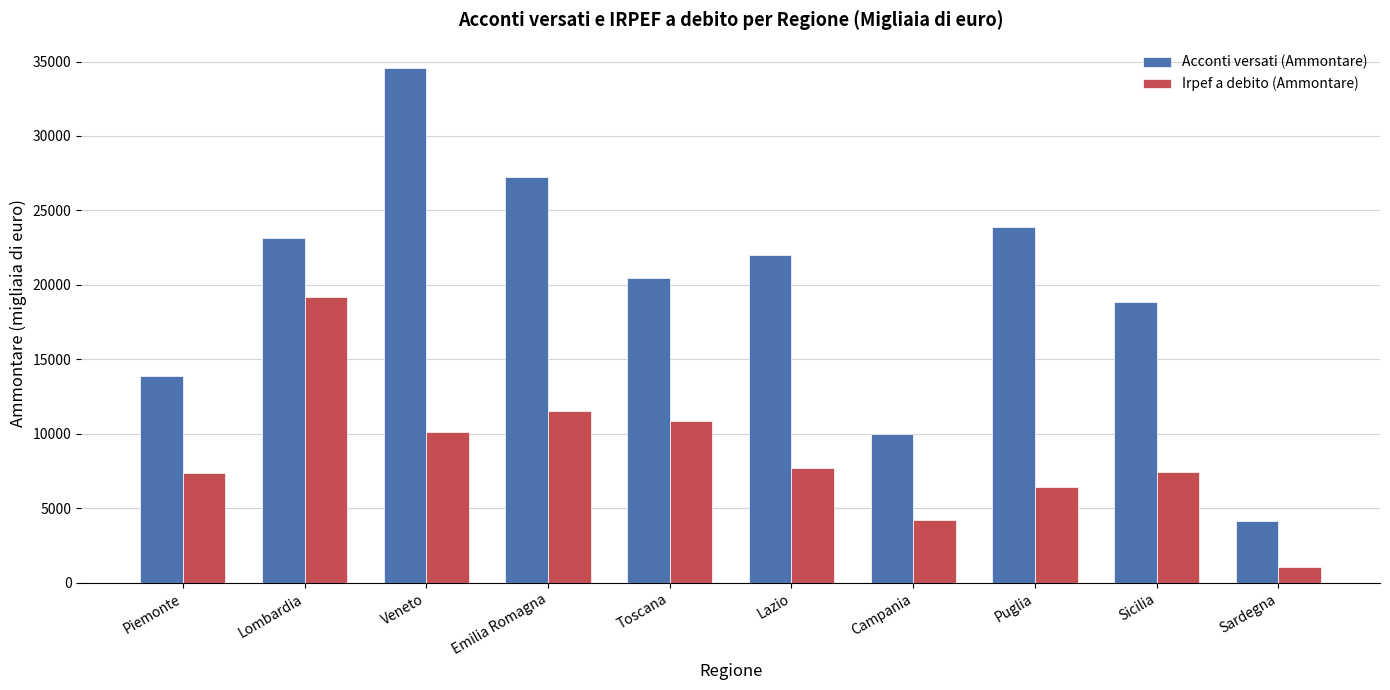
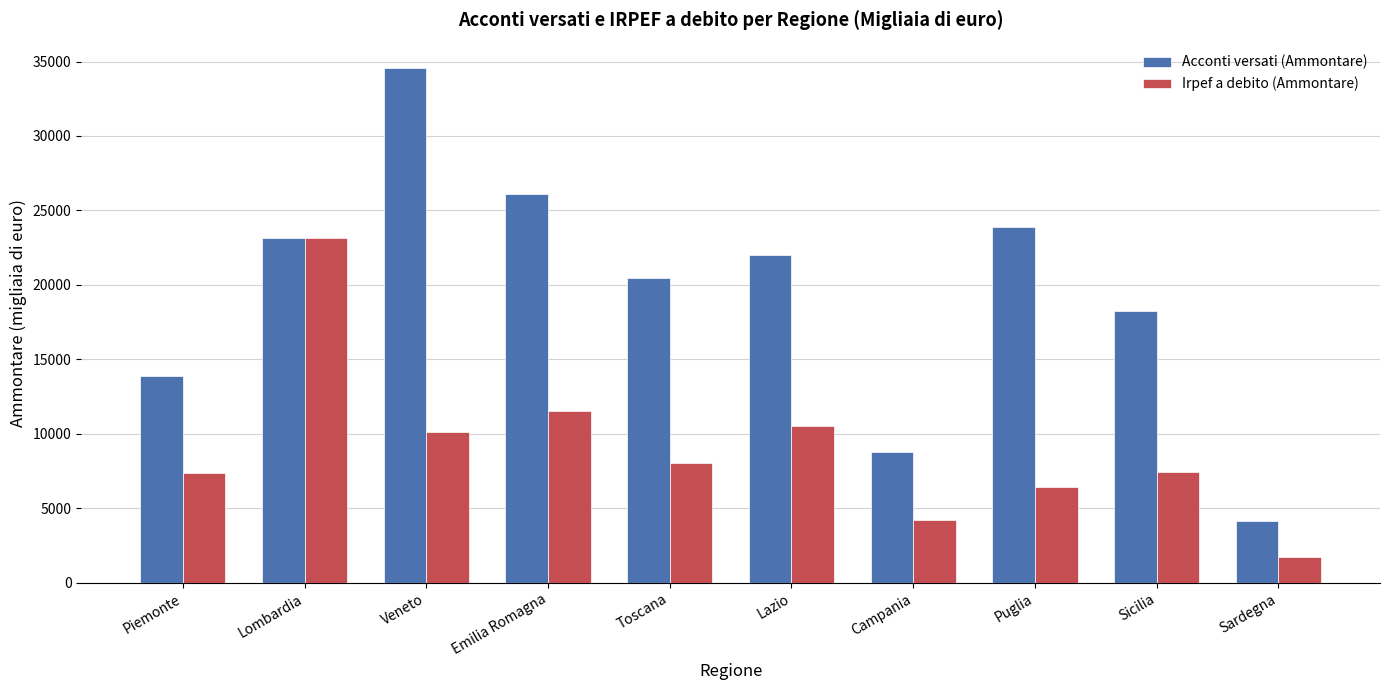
Irpef a debito (Ammontare), Lombardia: 19200 -> 23200
Acconti versati (Ammontare), Emilia Romagna: 27200 -> 26100
Irpef a debito (Ammontare), Toscana: 10800 -> 8000
Irpef a debito (Ammontare), Lazio: 7700 -> 10500
Acconti versati (Ammontare), Campania: 10000 -> 8800
Acconti versati (Ammontare), Sicilia: 18800 -> 18200
Irpef a debito (Ammontare), Sardegna: 1100 -> 1700
